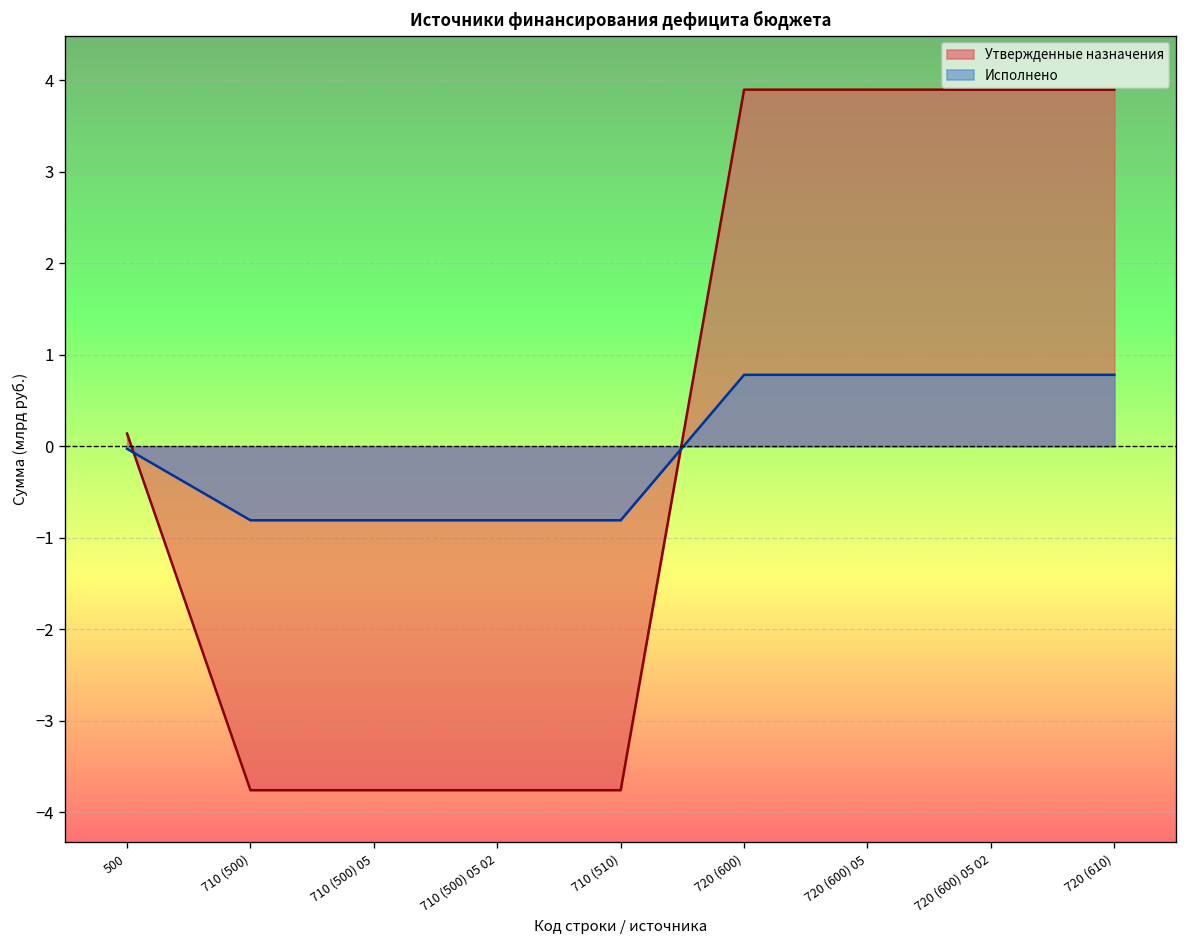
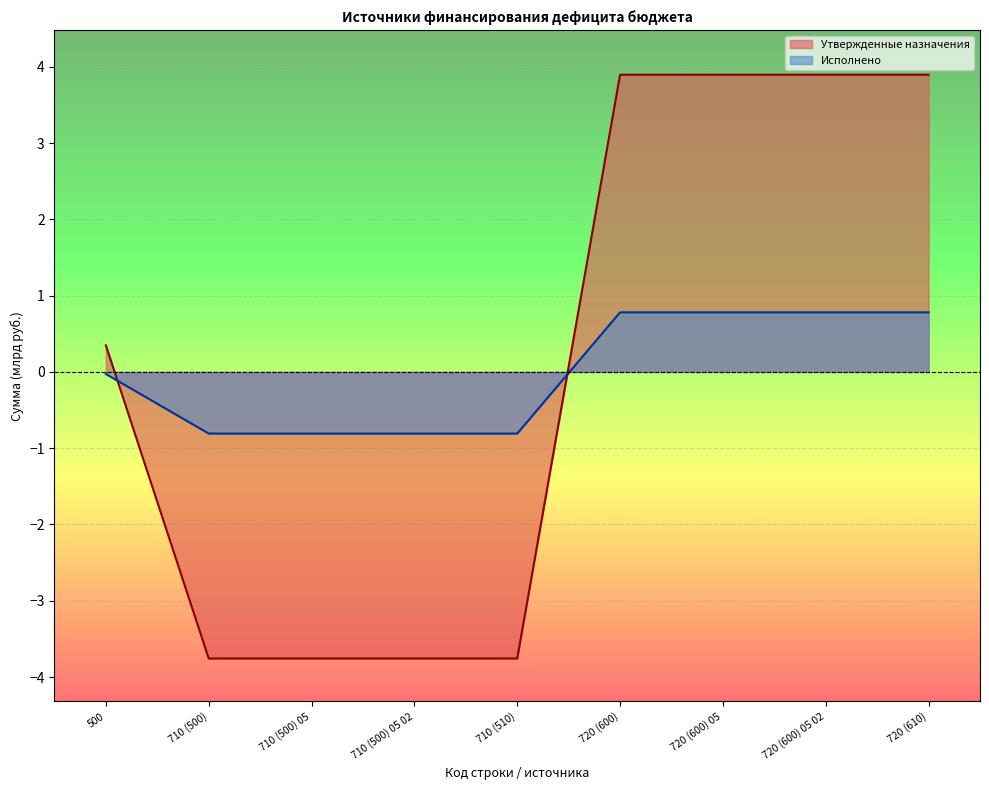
Утвержденные назначения, 500: 0.1 -> 0.3
